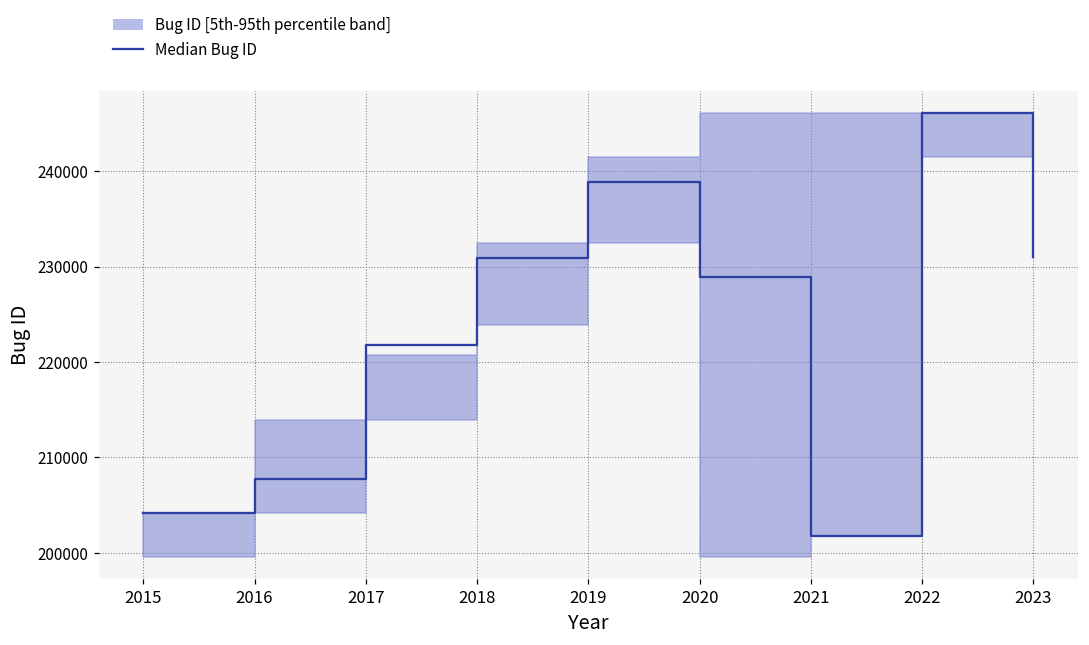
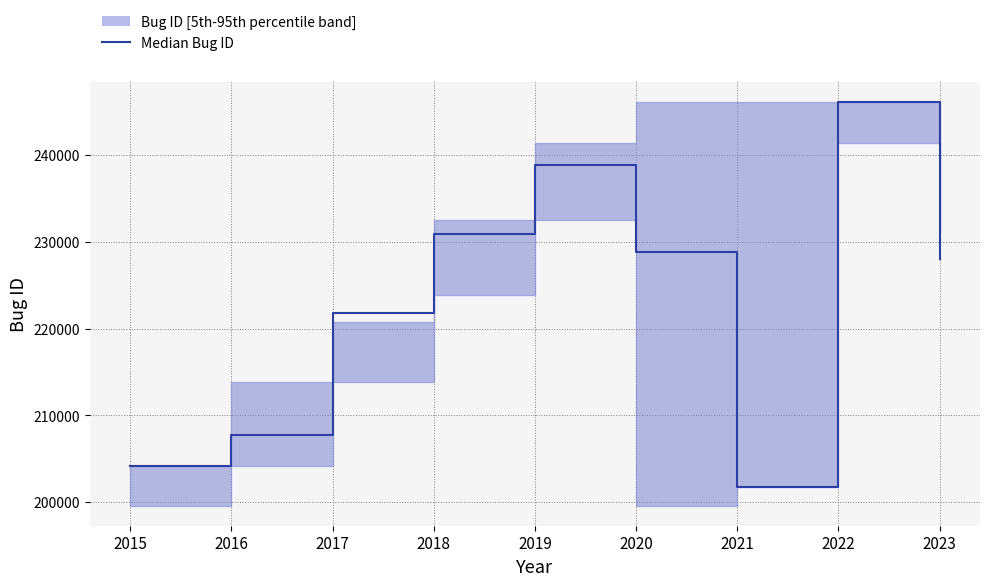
Median Bug ID, 2023: 231000 -> 228000
